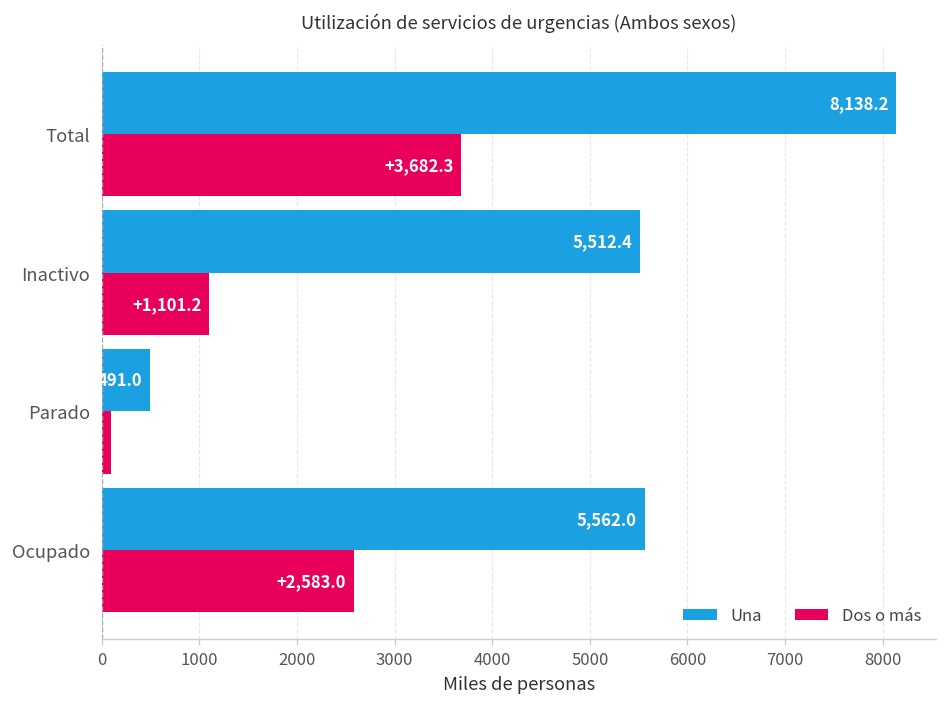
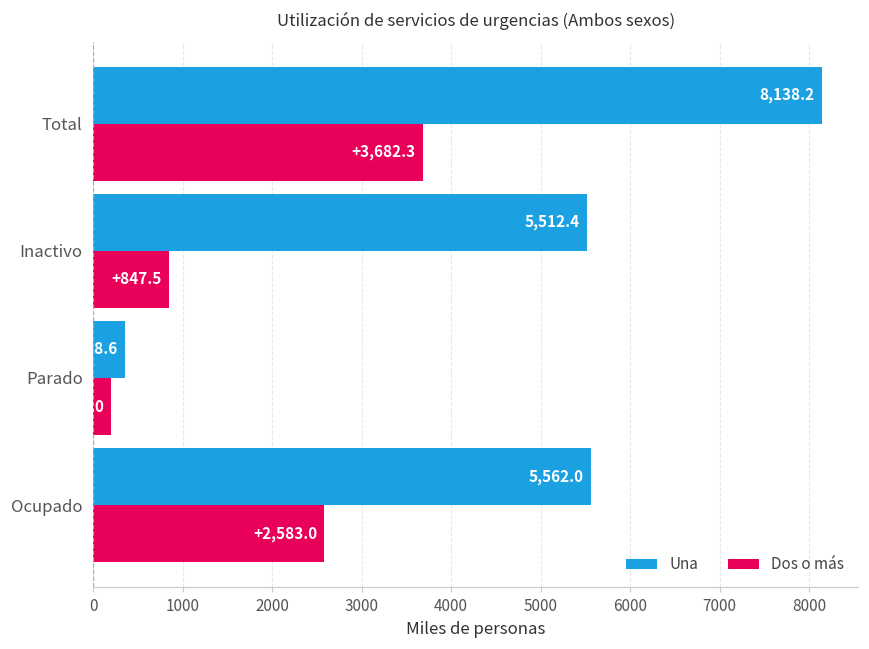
Dos o más, Inactivo: +1,101.2 -> +847.5
Una, Parado: 491.0 -> 358.6
Dos o más, Parado: 100 -> 200
